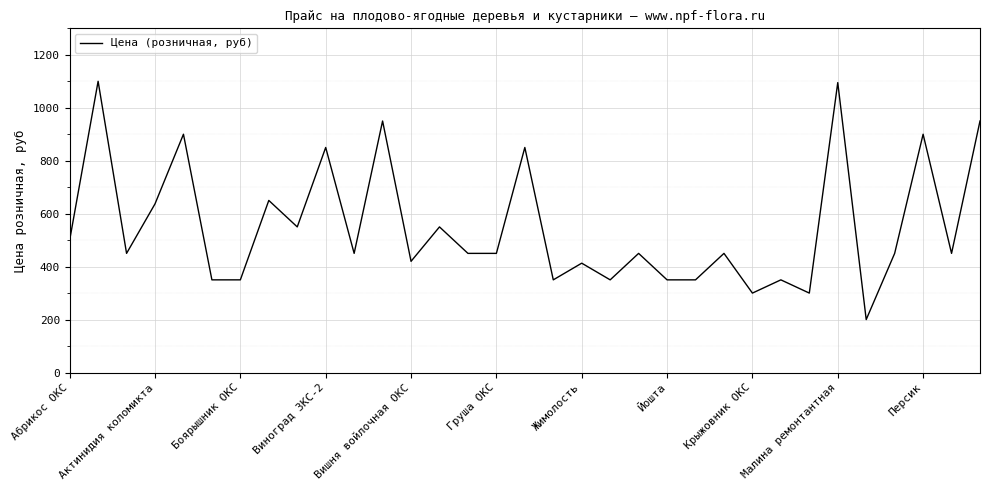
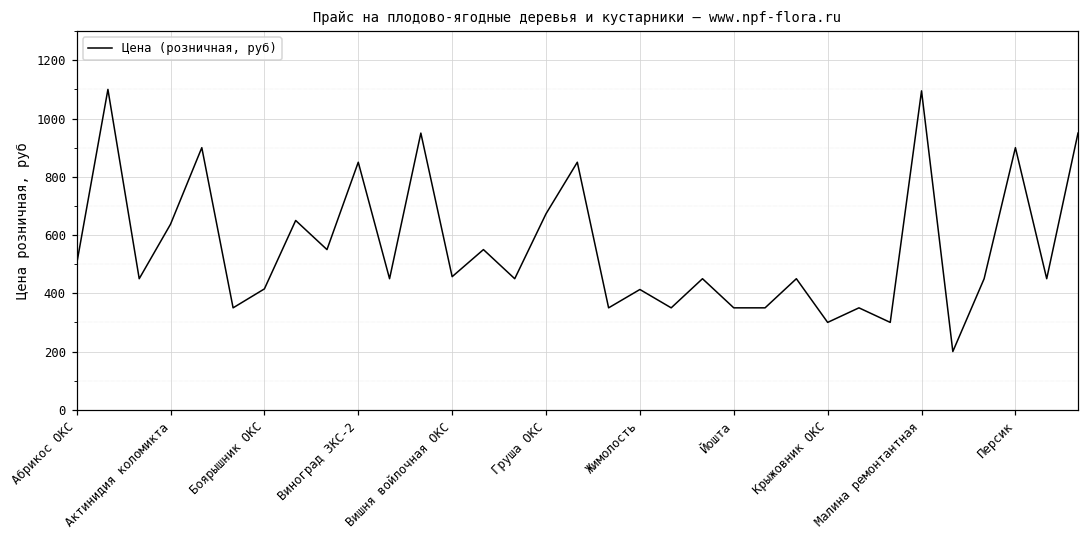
Боярышник ОКС: 350 -> 420
Вишня войлочная ОКС: 420 -> 460
Груша ОКС: 450 -> 670
